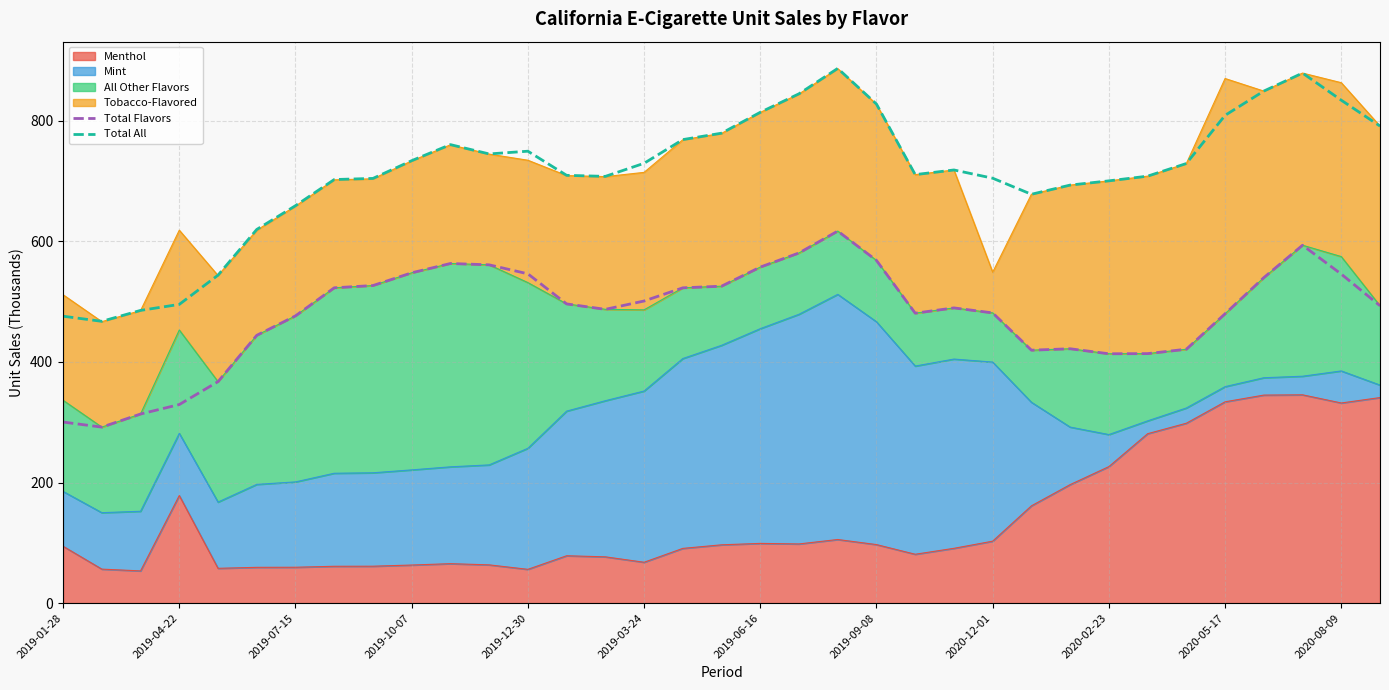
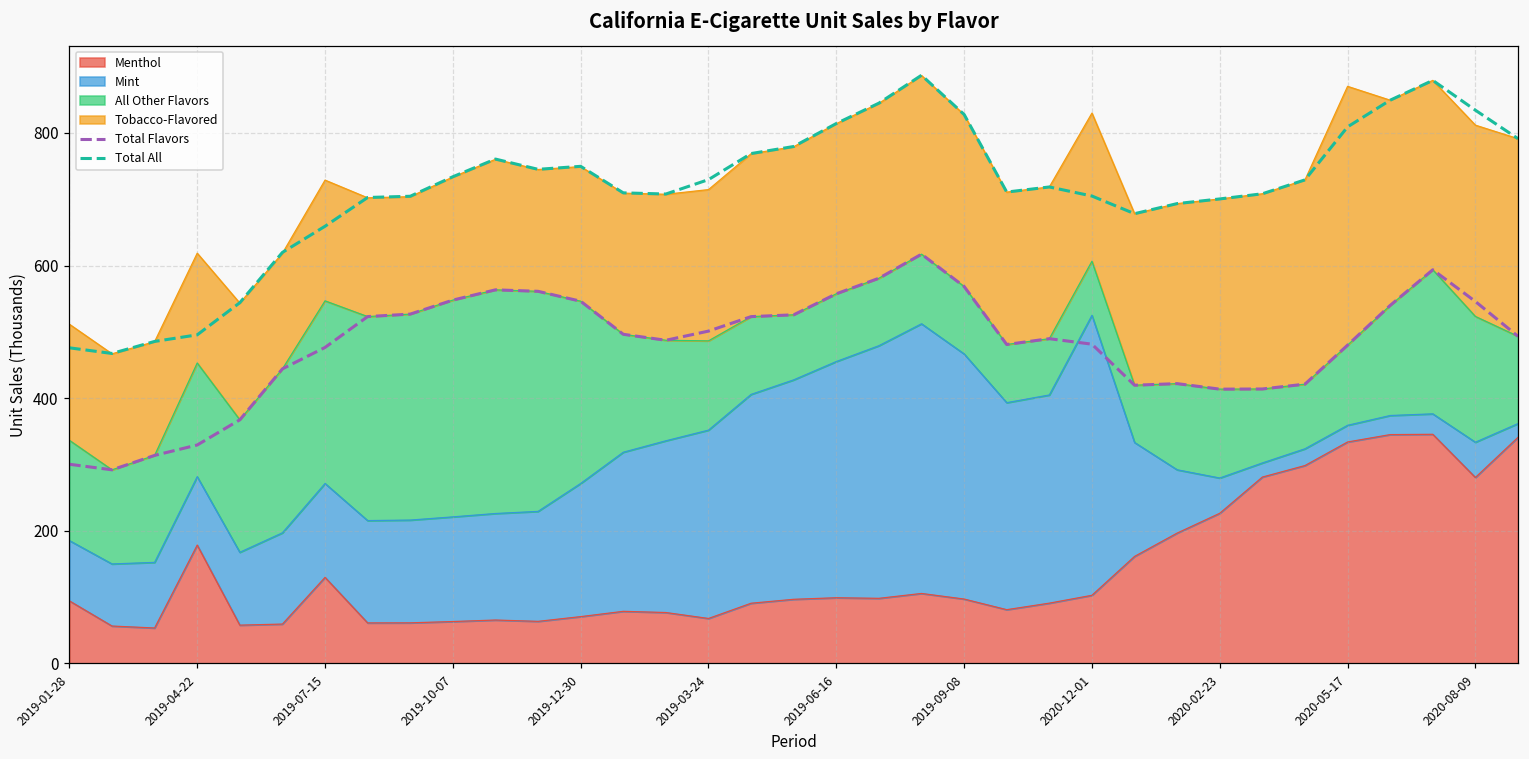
Menthol, 2019-07-15: 60 -> 130
Menthol, 2019-12-30: 60 -> 70
Mint, 2020-12-01: 300 -> 420
Tobacco-Flavored, 2020-12-01: 70 -> 220
Menthol, 2020-08-09: 330 -> 280
